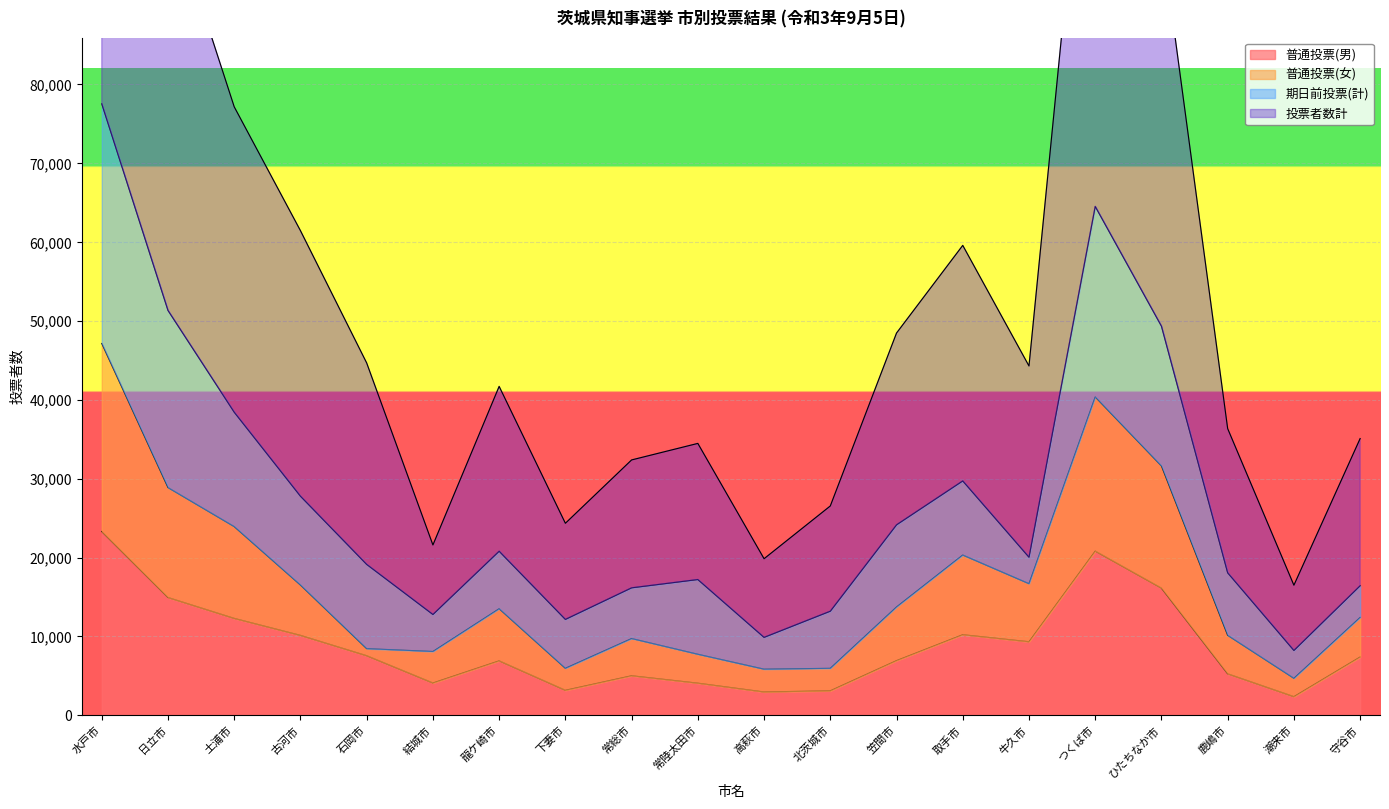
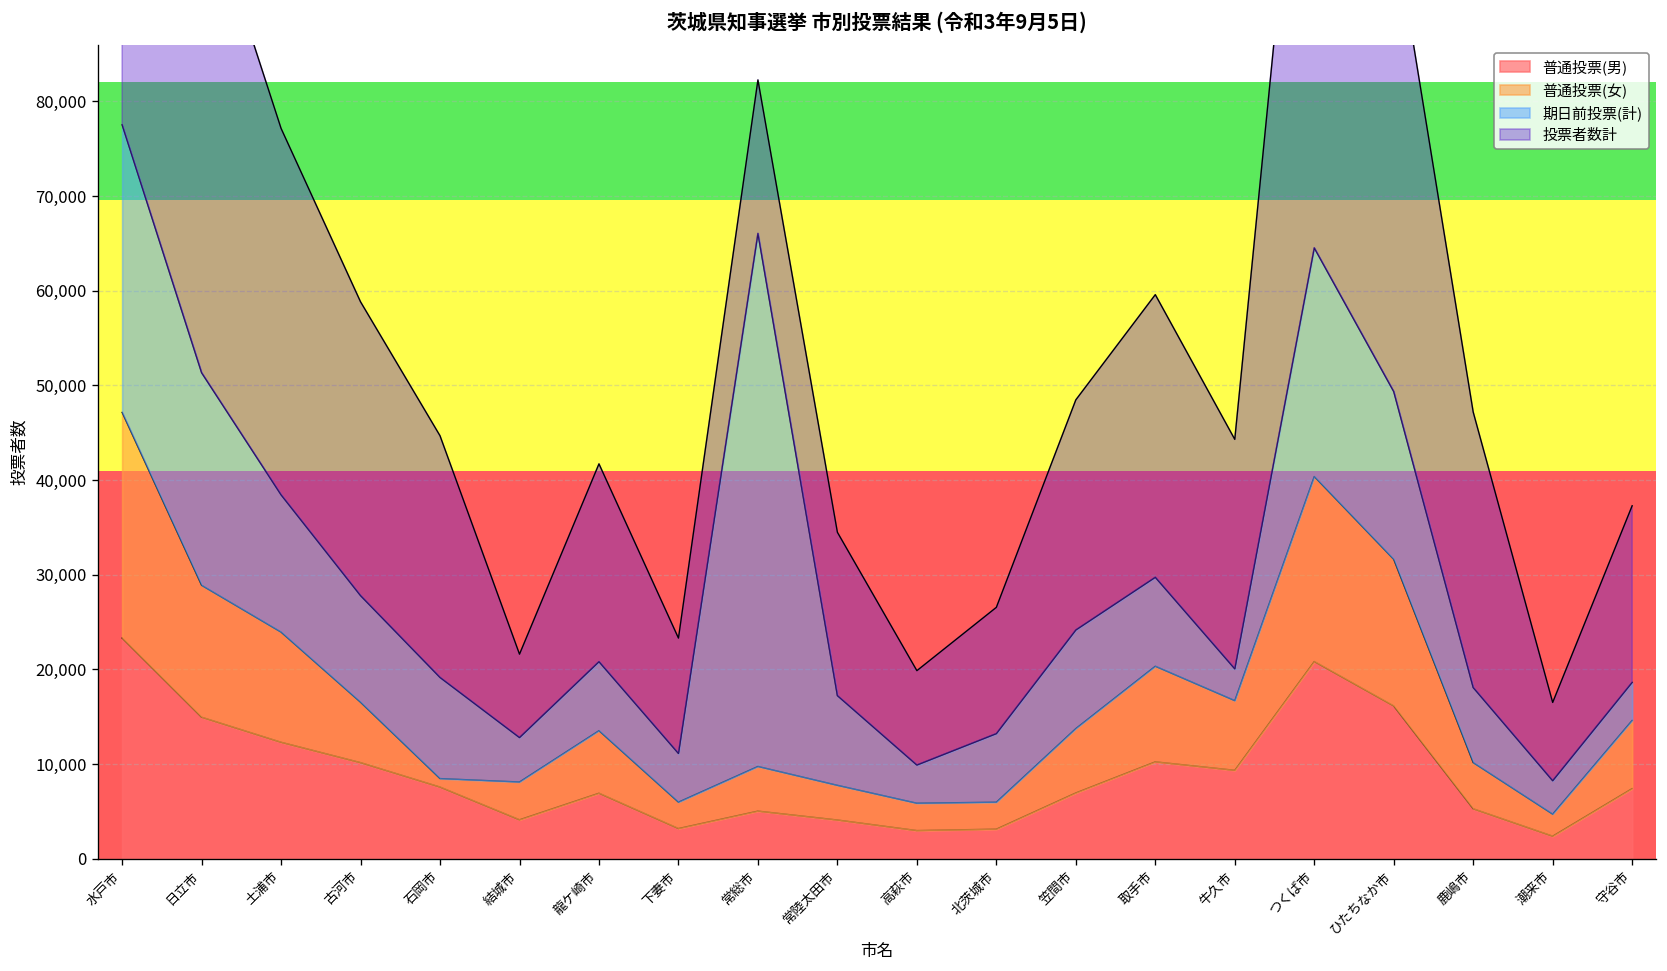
投票者数計, 古河市: 34,000 -> 31,000
期日前投票(計), 下妻市: 6,000 -> 5,000
期日前投票(計), 常総市: 6,000 -> 56,000
投票者数計, 鹿嶋市: 18,000 -> 29,000
普通投票(女), 守谷市: 5,000 -> 7,000
